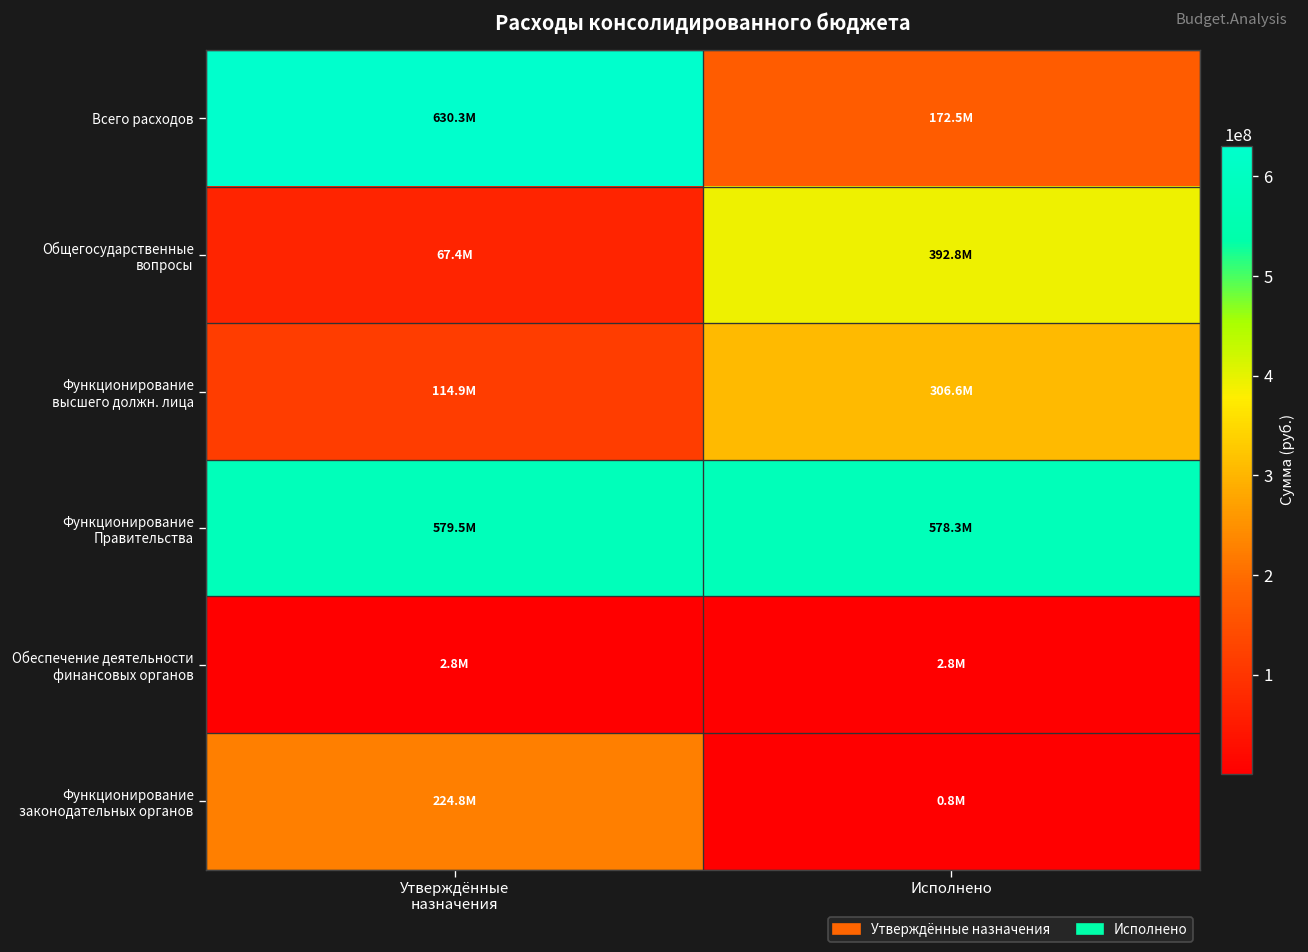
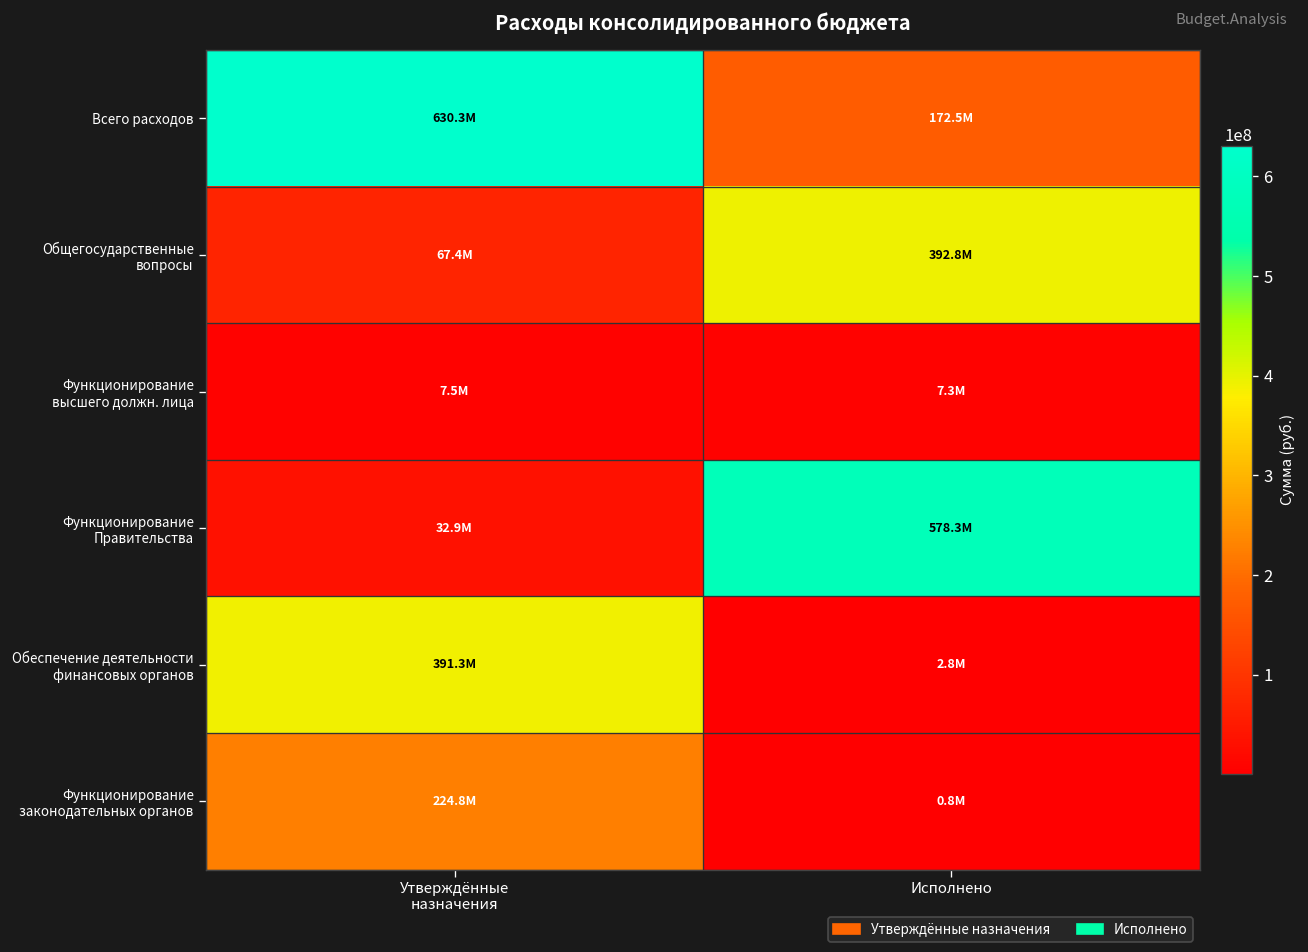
Функционирование высшего должн. лица, Утверждённые назначения: 114.9M -> 7.5M
Функционирование высшего должн. лица, Исполнено: 306.6M -> 7.3M
Функционирование Правительства, Утверждённые назначения: 579.5M -> 32.9M
Обеспечение деятельности финансовых органов, Утверждённые назначения: 2.8M -> 391.3M
